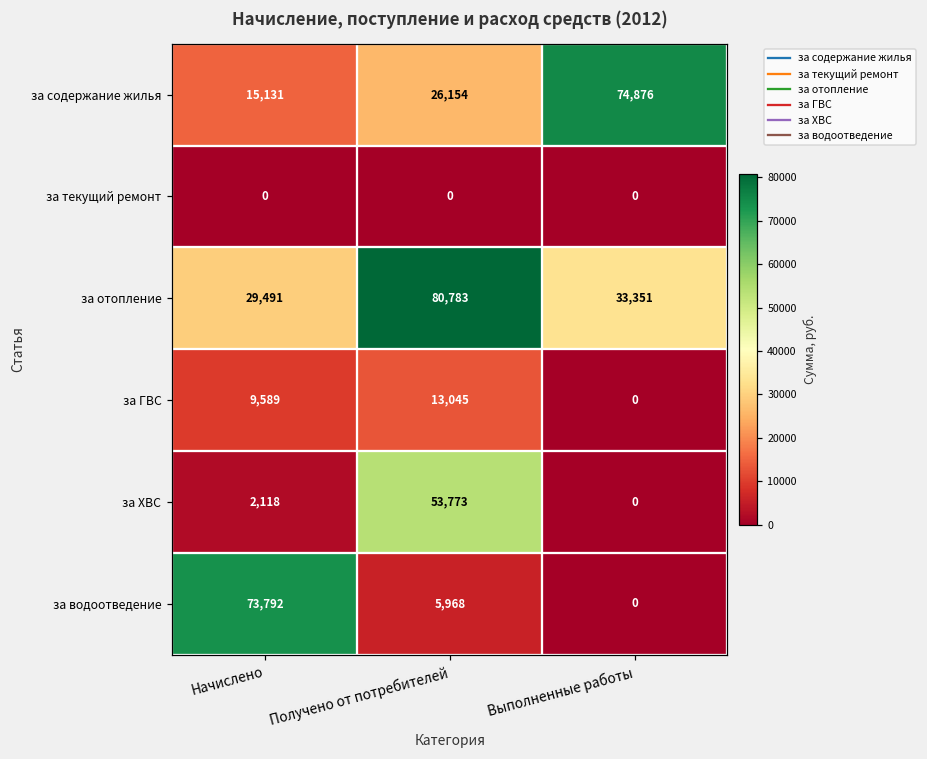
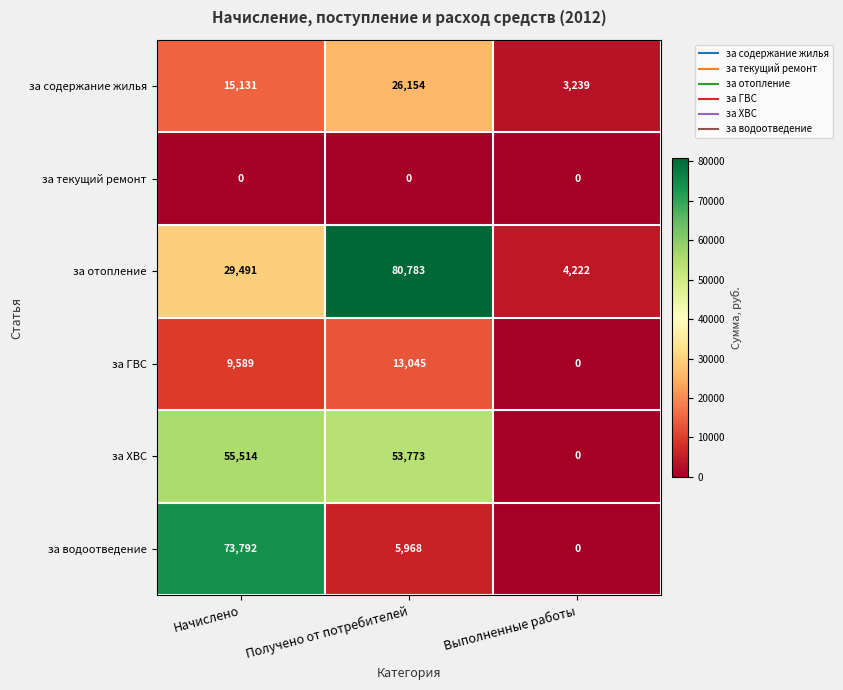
за содержание жилья, Выполненные работы: 74,876 -> 3,239
за отопление, Выполненные работы: 33,351 -> 4,222
за ХВС, Начислено: 2,118 -> 55,514
